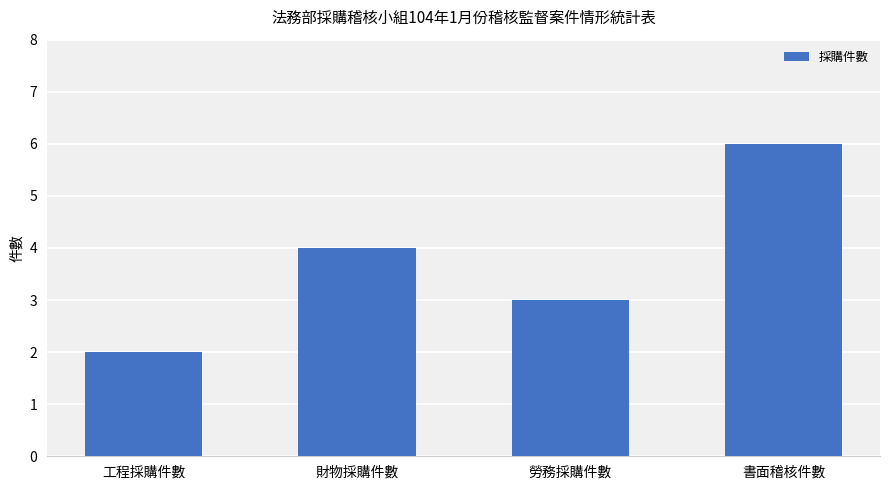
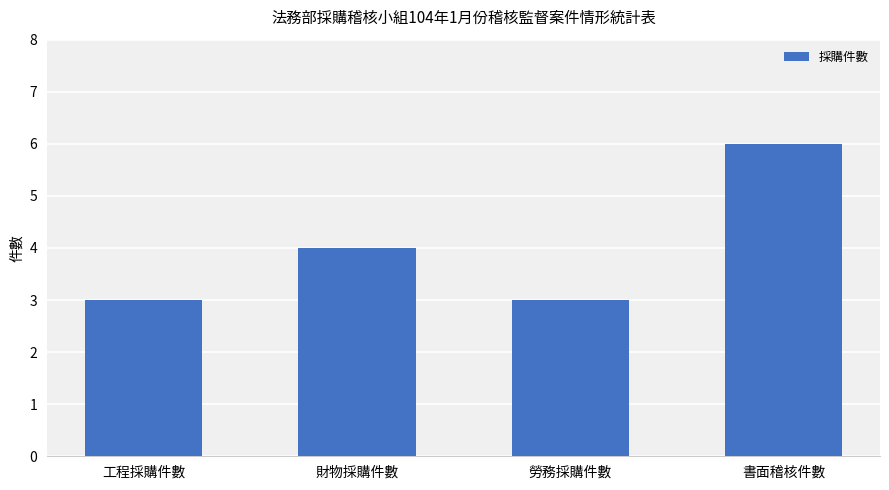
工程採購件數: 2 -> 3
